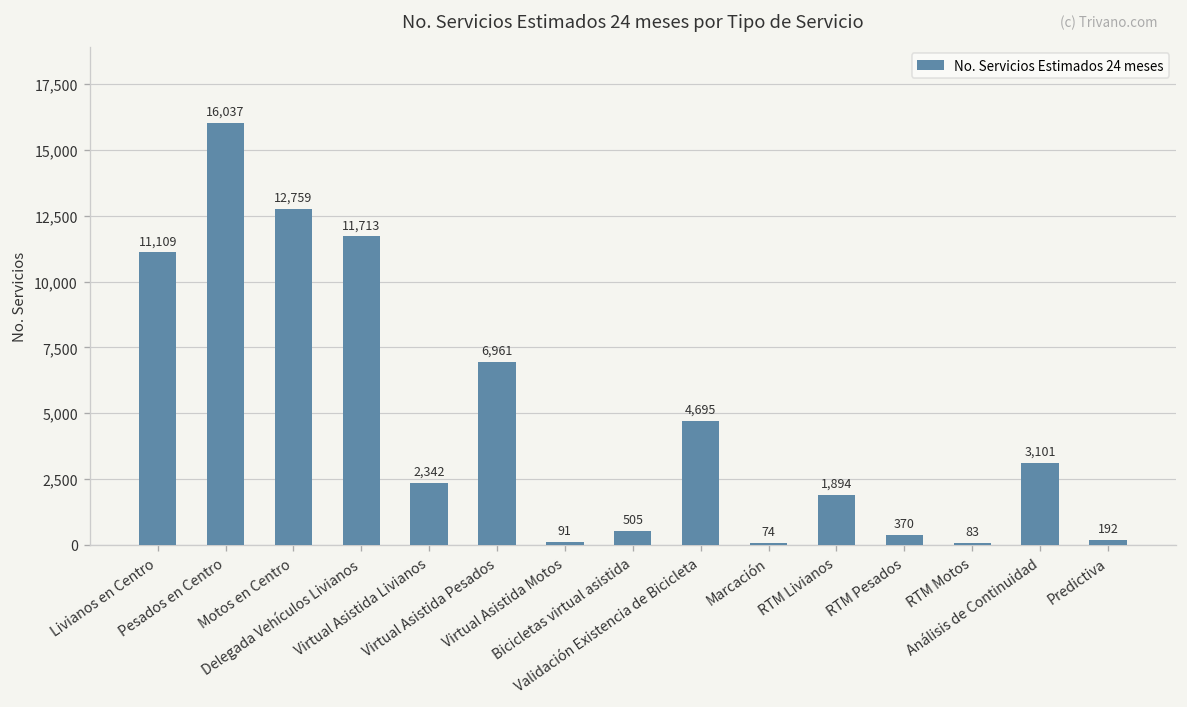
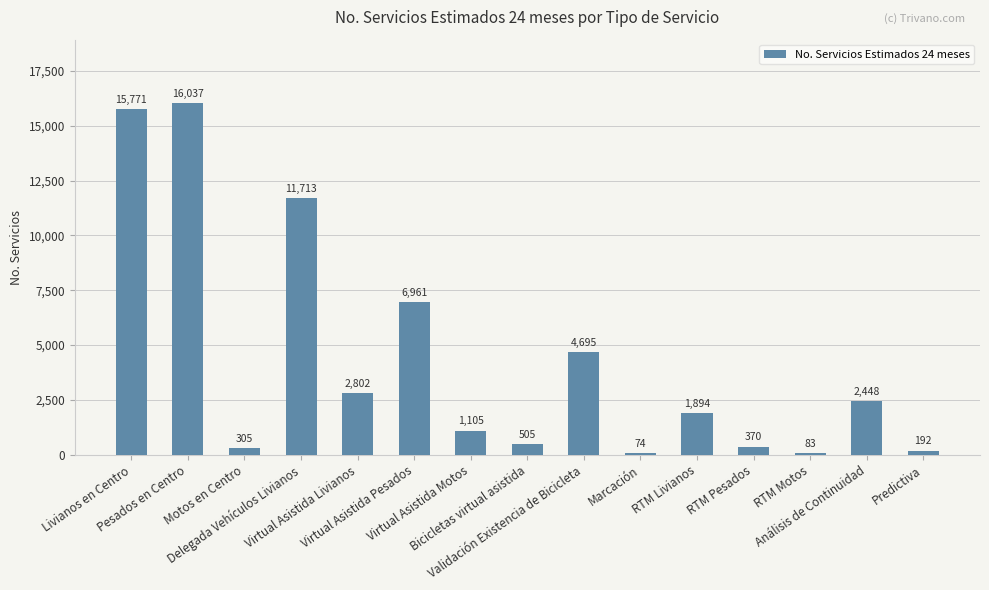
Livianos en Centro: 11,109 -> 15,771
Motos en Centro: 12,759 -> 305
Virtual Asistida Livianos: 2,342 -> 2,802
Virtual Asistida Motos: 91 -> 1,105
Análisis de Continuidad: 3,101 -> 2,448
